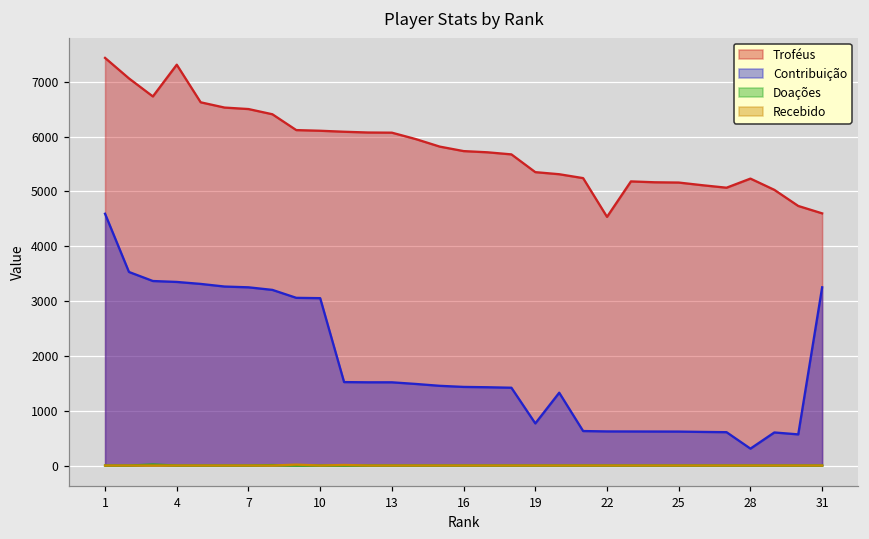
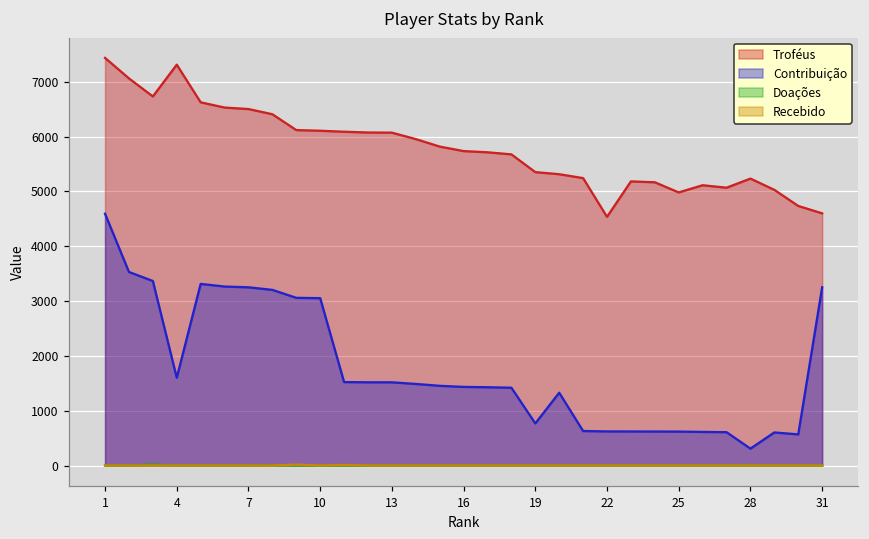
Contribuição, 4: 3300 -> 1600
Troféus, 25: 5200 -> 5000
